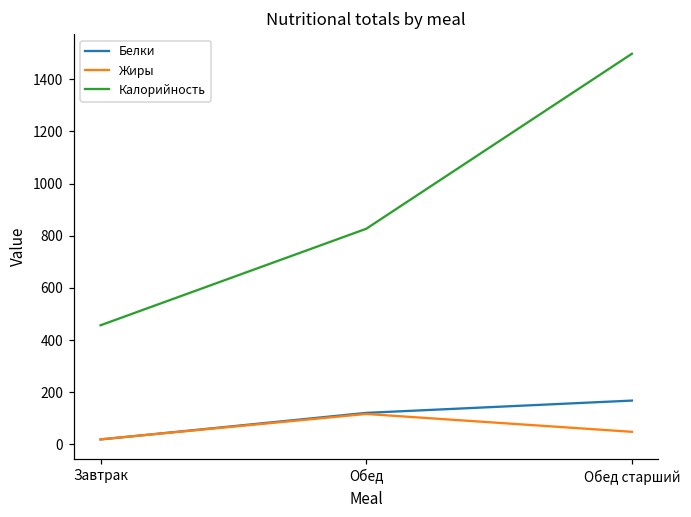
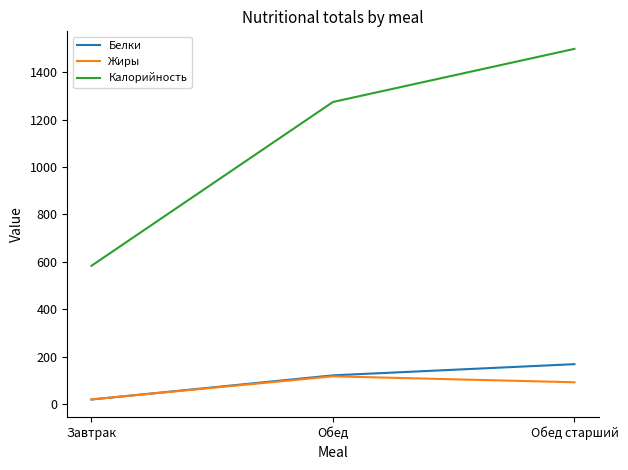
Калорийность, Завтрак: 460 -> 580
Калорийность, Обед: 830 -> 1270
Жиры, Обед старший: 50 -> 90
